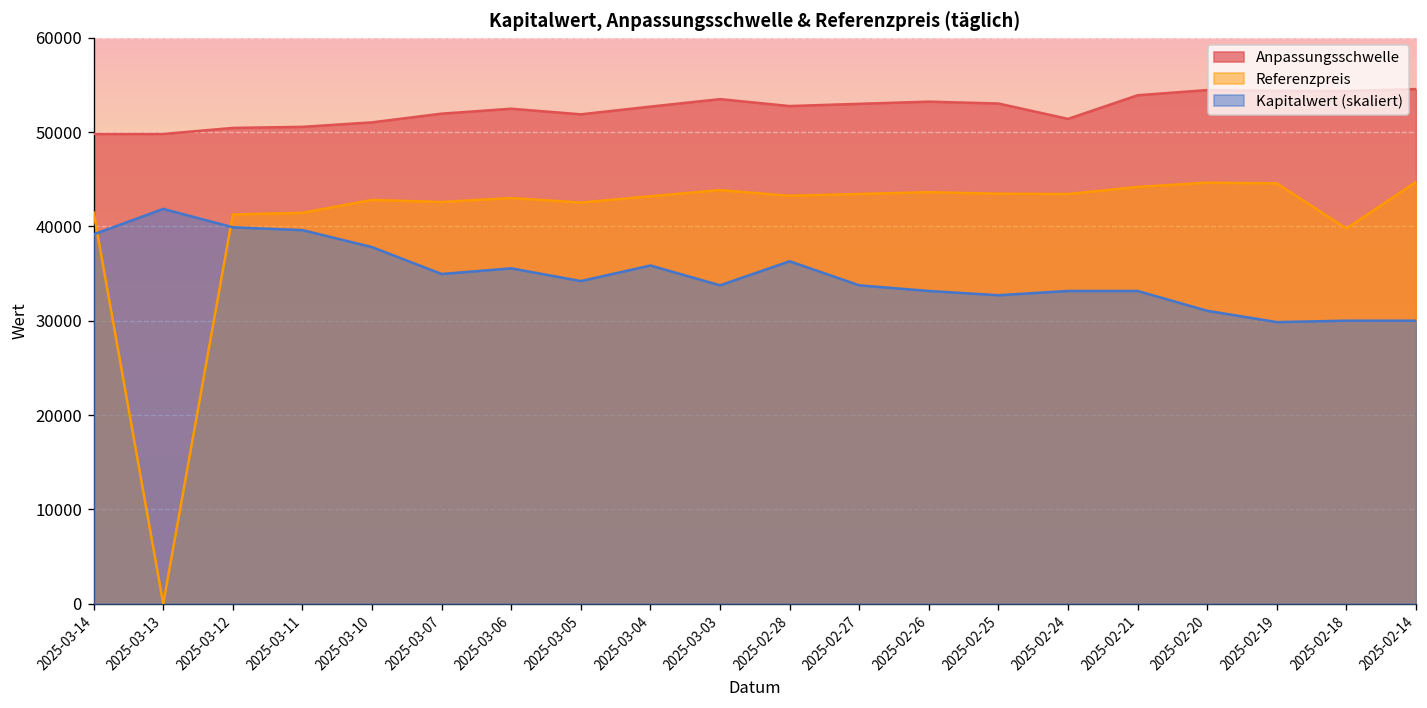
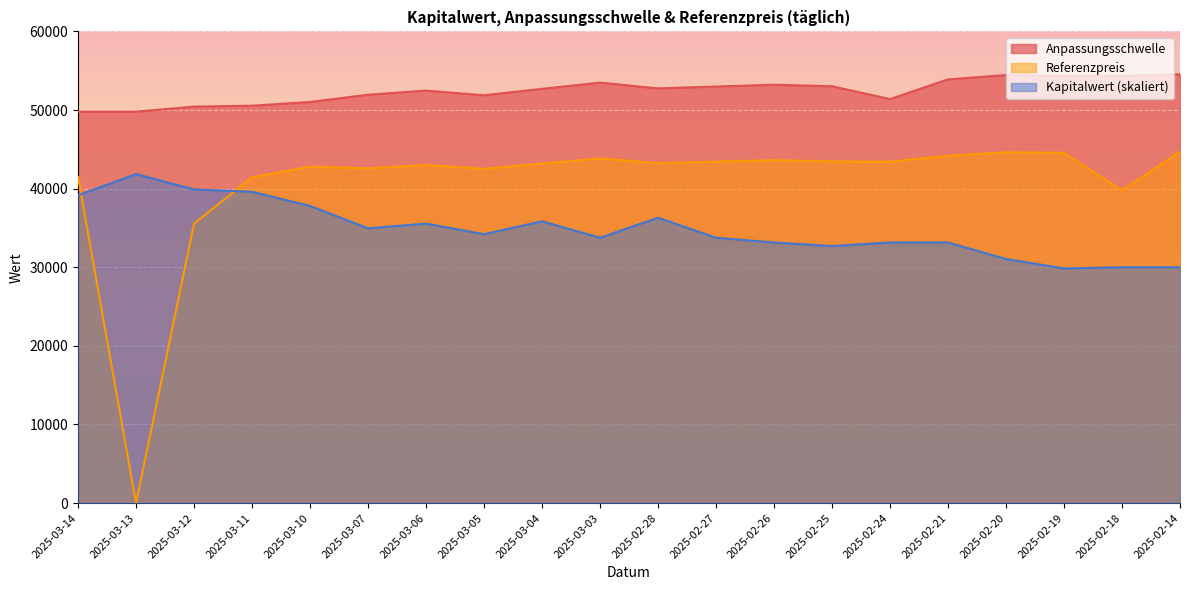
Referenzpreis, 2025-03-12: 41000 -> 36000
